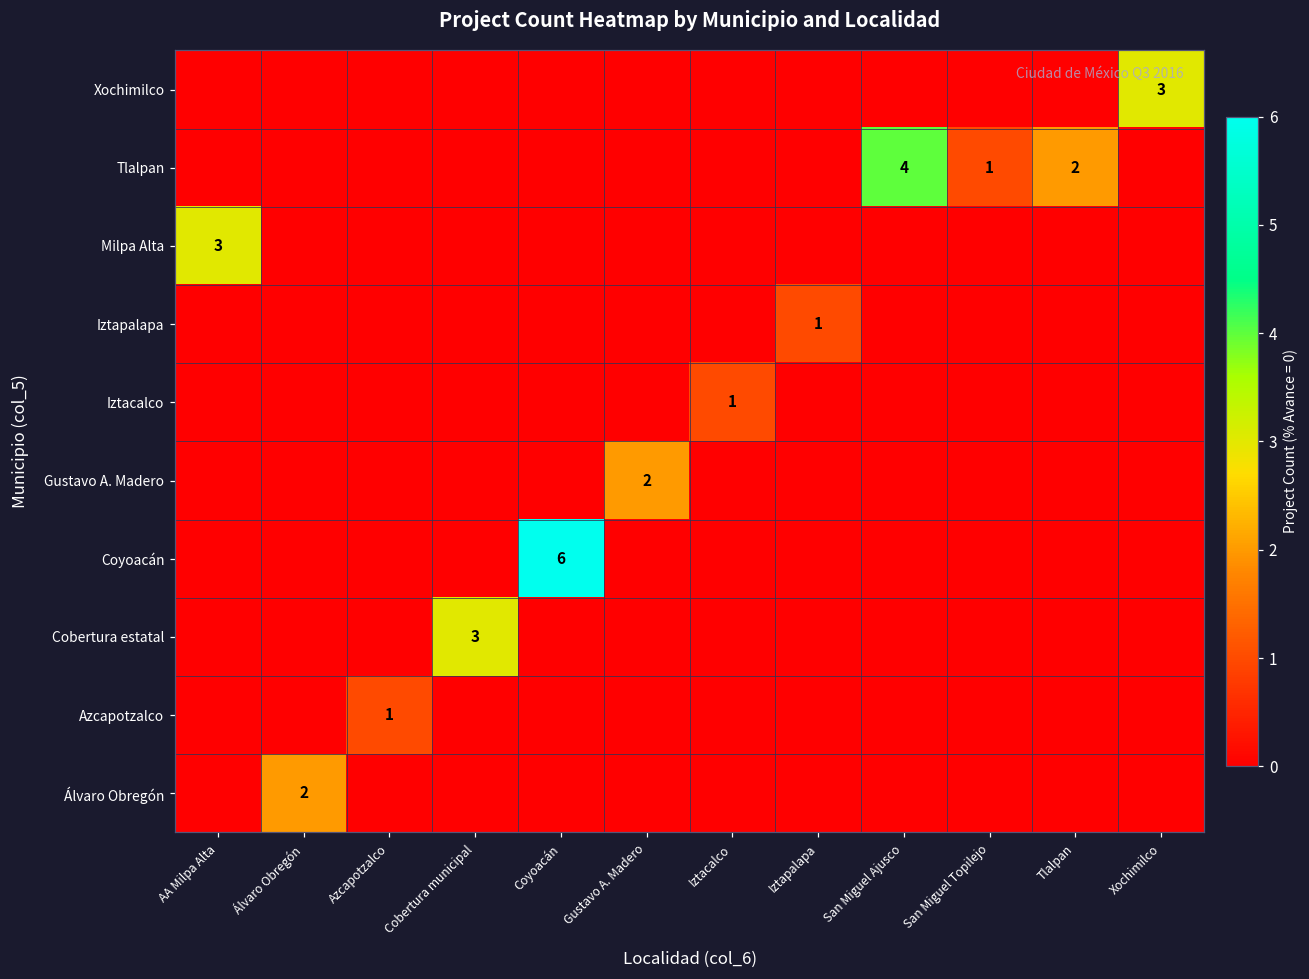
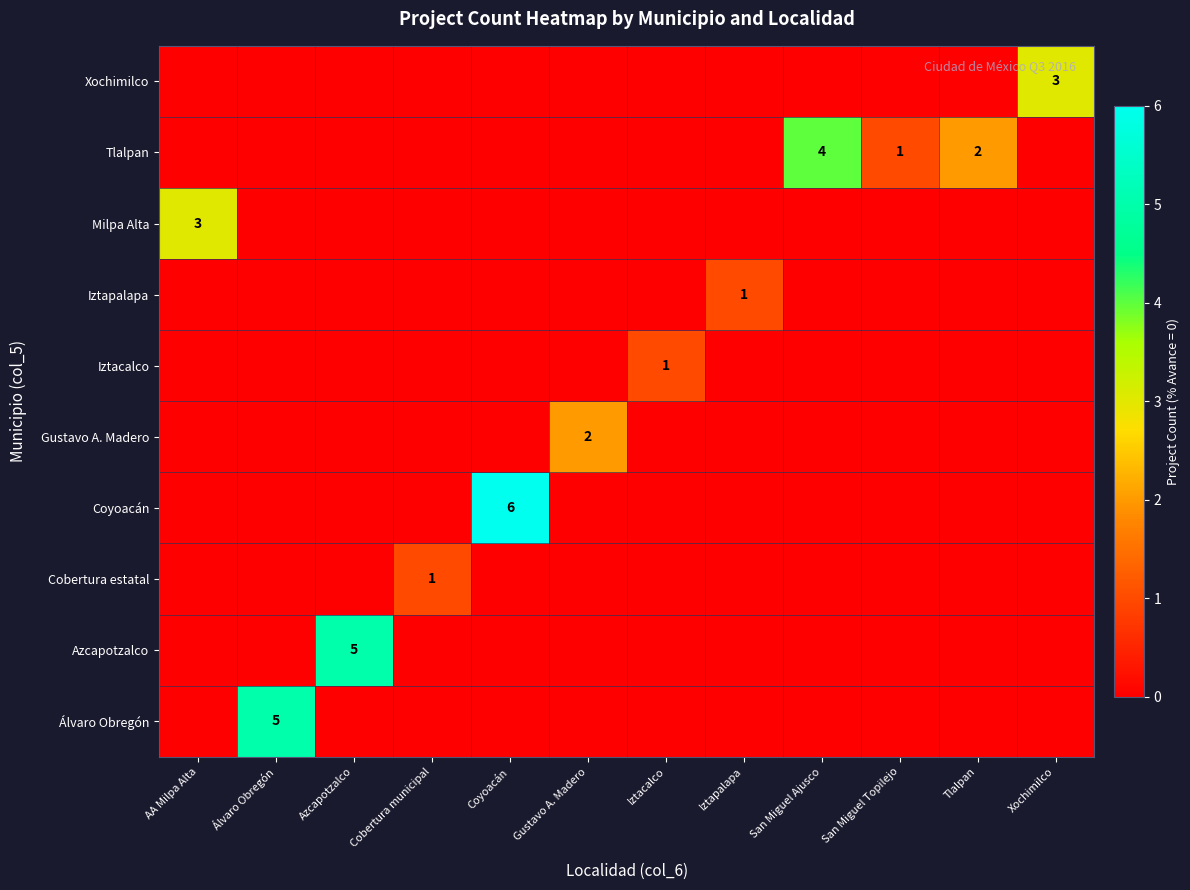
Cobertura estatal, Cobertura municipal: 3 -> 1
Azcapotzalco, Azcapotzalco: 1 -> 5
Álvaro Obregón, Álvaro Obregón: 2 -> 5
